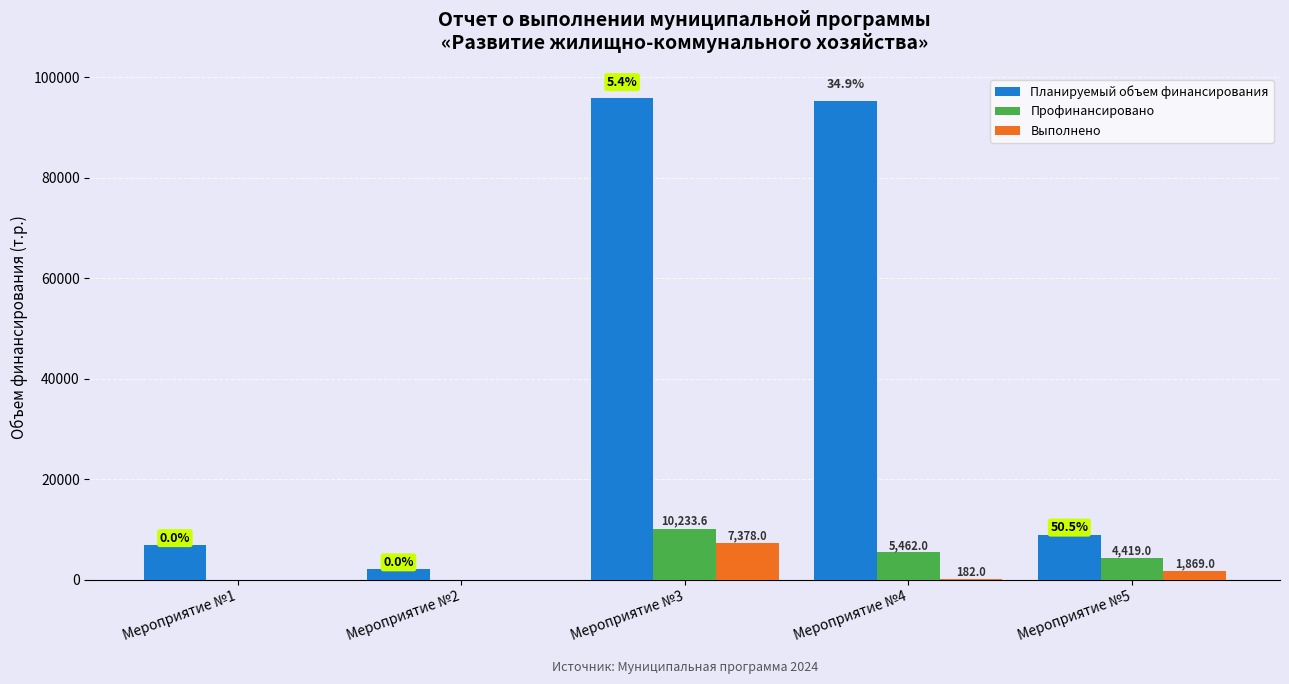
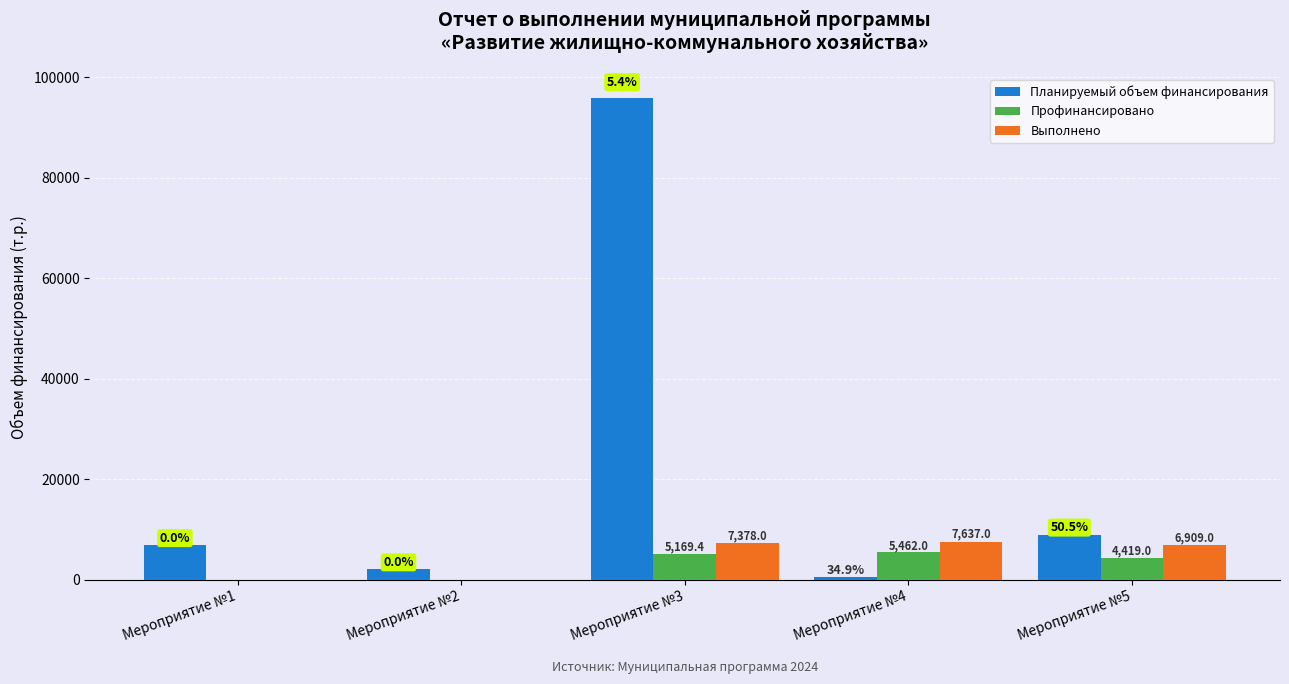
Профинансировано, Мероприятие №3: 10,233.6 -> 5,169.4
Планируемый объем финансирования, Мероприятие №4: 95000 -> 1000
Выполнено, Мероприятие №4: 182.0 -> 7,637.0
Выполнено, Мероприятие №5: 1,869.0 -> 6,909.0
